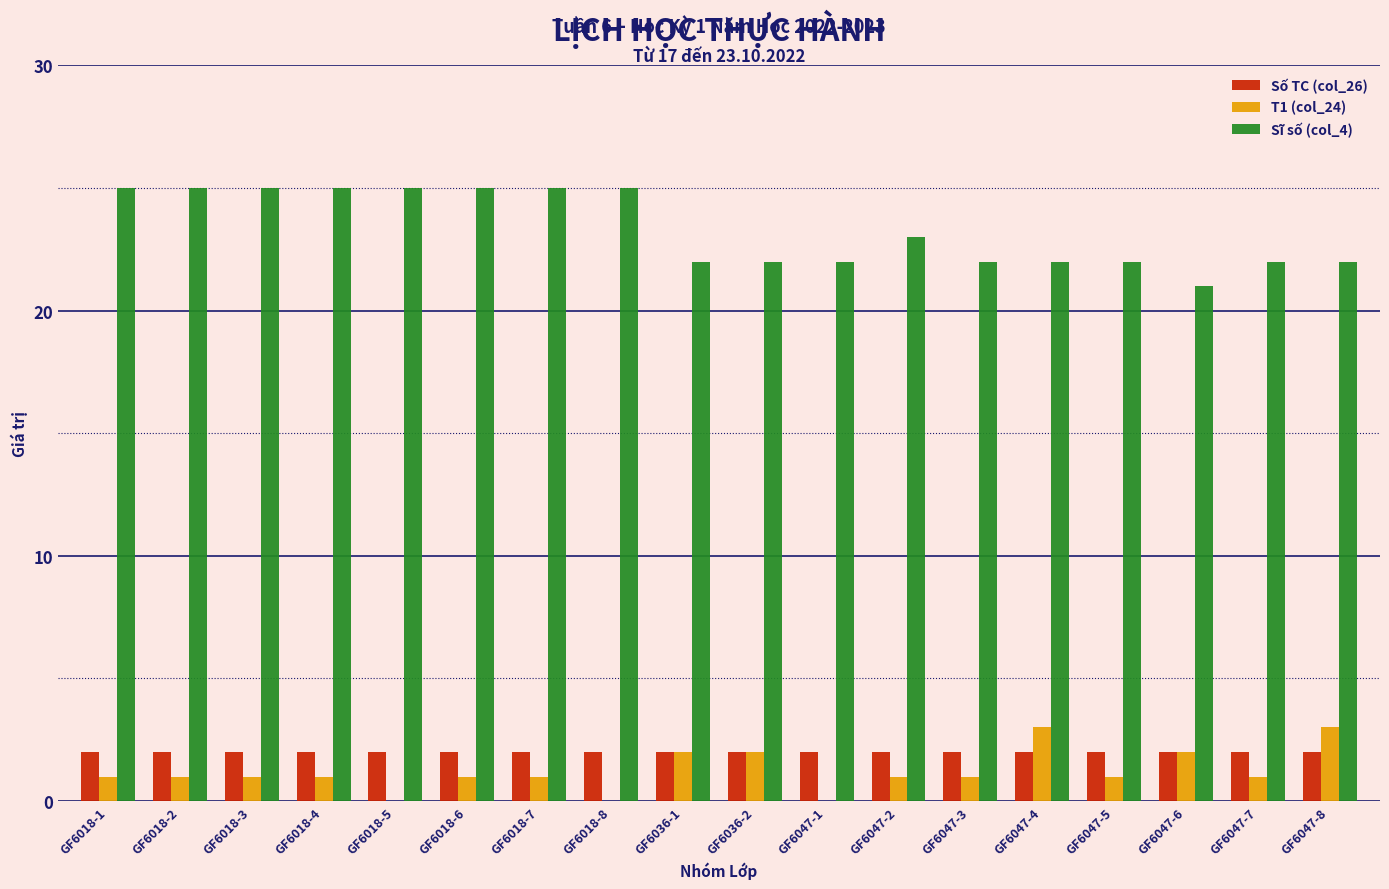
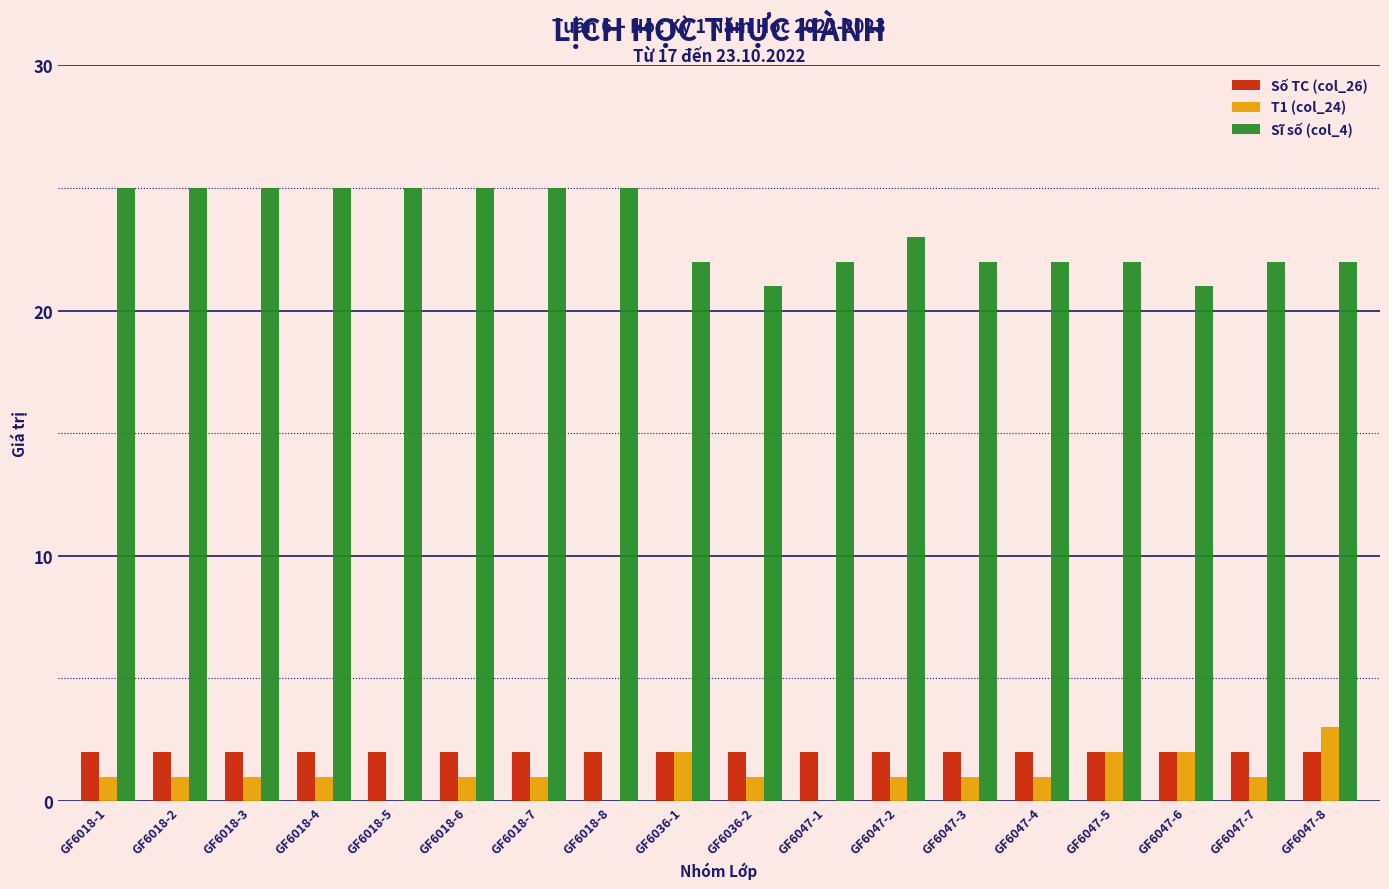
T1 (col_24), GF6036-2: 2 -> 1
Sĩ số (col_4), GF6036-2: 22 -> 21
T1 (col_24), GF6047-4: 3 -> 1
T1 (col_24), GF6047-5: 1 -> 2
